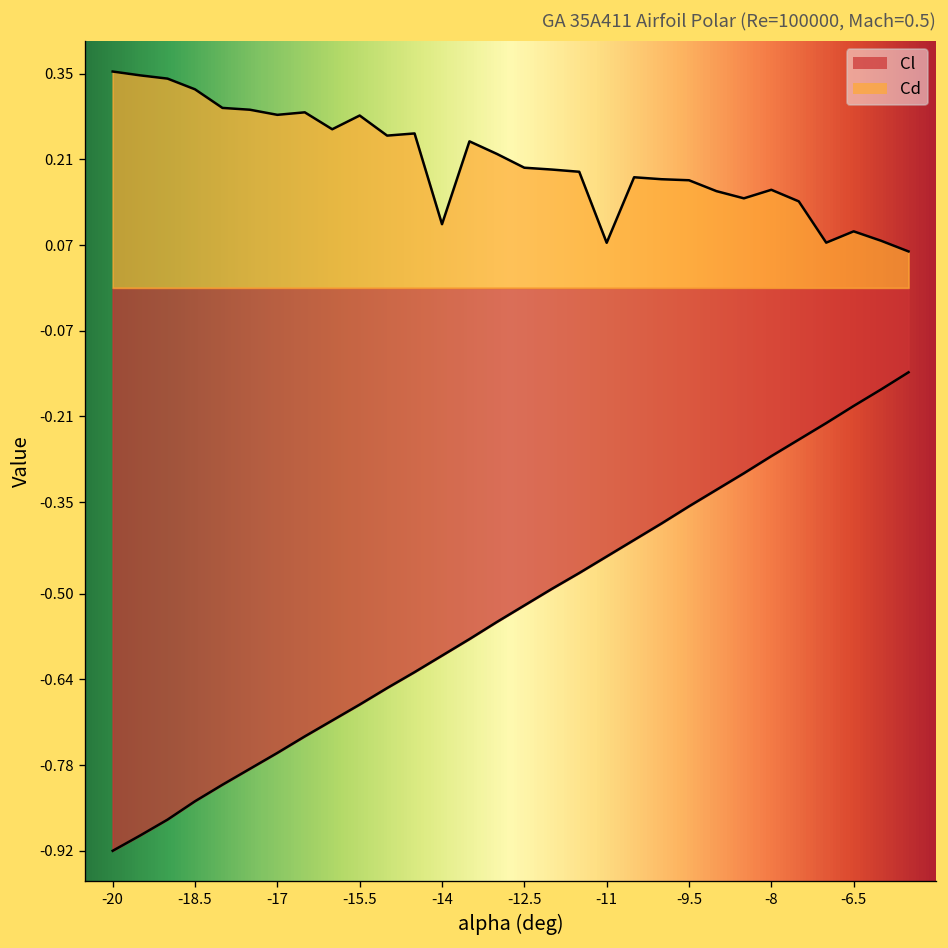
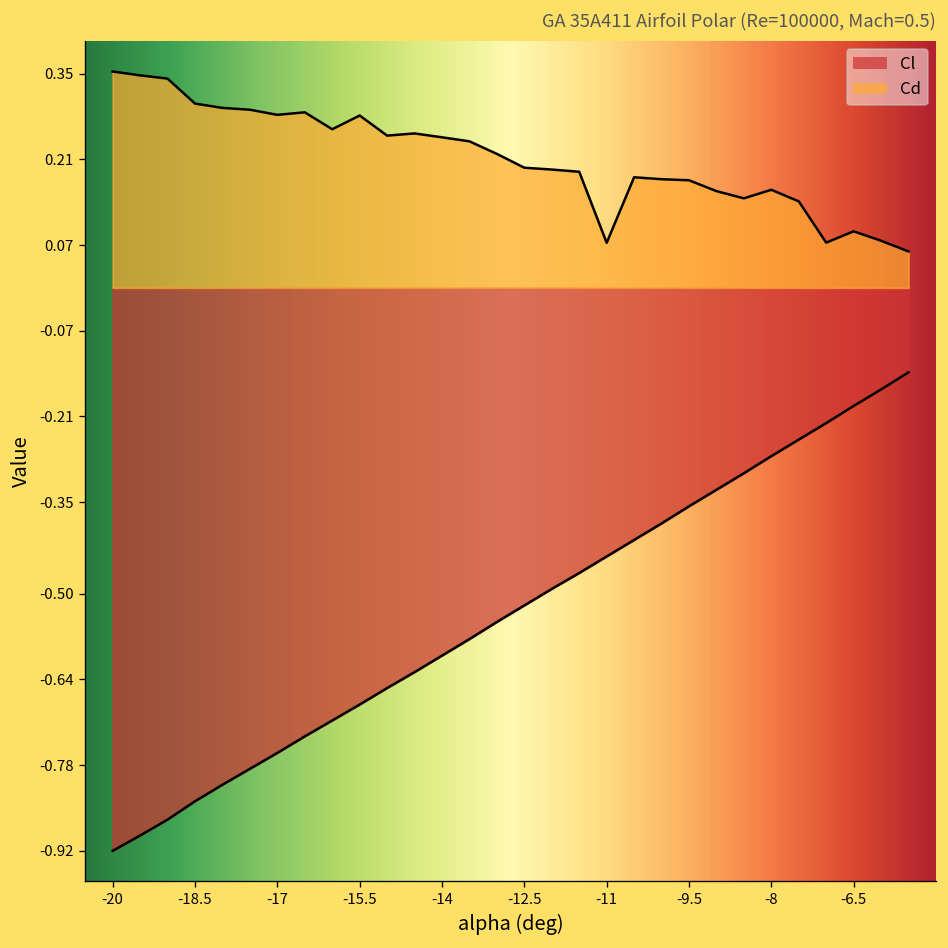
Cd, -18.5: 0.32 -> 0.30
Cd, -14: 0.10 -> 0.25
